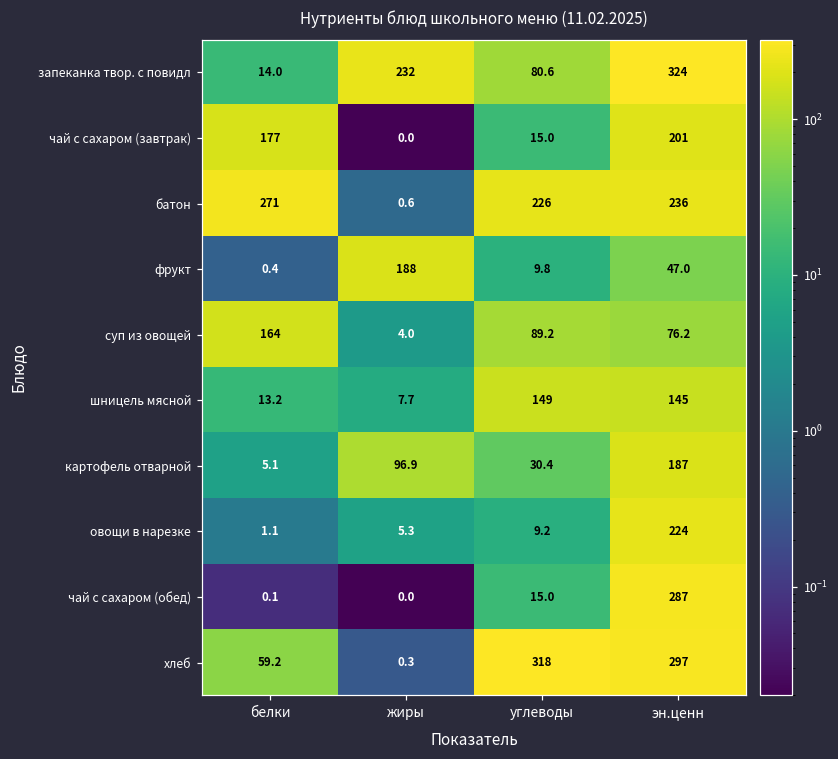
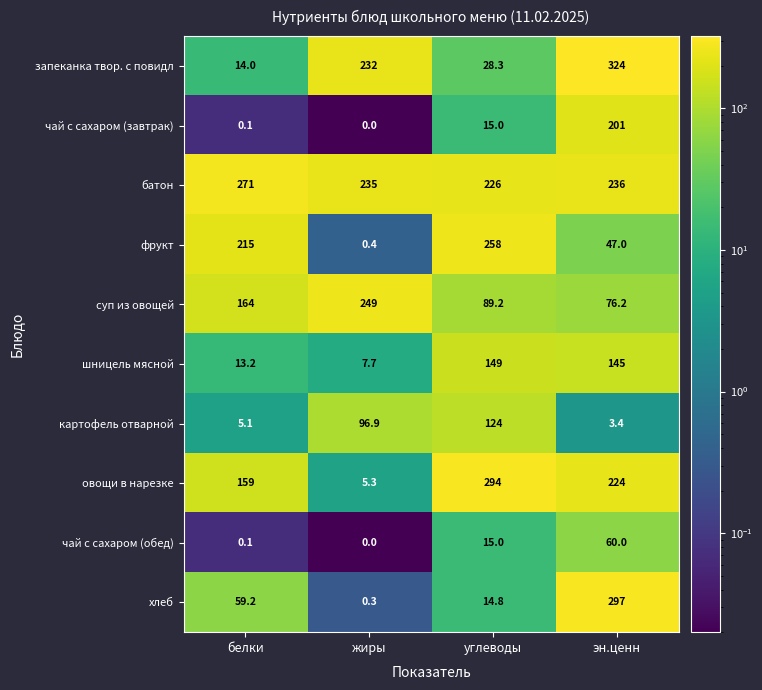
запеканка твор. с повидл, углеводы: 80.6 -> 28.3
чай с сахаром (завтрак), белки: 177 -> 0.1
батон, жиры: 0.6 -> 235
фрукт, белки: 0.4 -> 215
фрукт, жиры: 188 -> 0.4
фрукт, углеводы: 9.8 -> 258
суп из овощей, жиры: 4.0 -> 249
картофель отварной, углеводы: 30.4 -> 124
картофель отварной, эн.ценн: 187 -> 3.4
овощи в нарезке, белки: 1.1 -> 159
овощи в нарезке, углеводы: 9.2 -> 294
чай с сахаром (обед), эн.ценн: 287 -> 60.0
хлеб, углеводы: 318 -> 14.8
